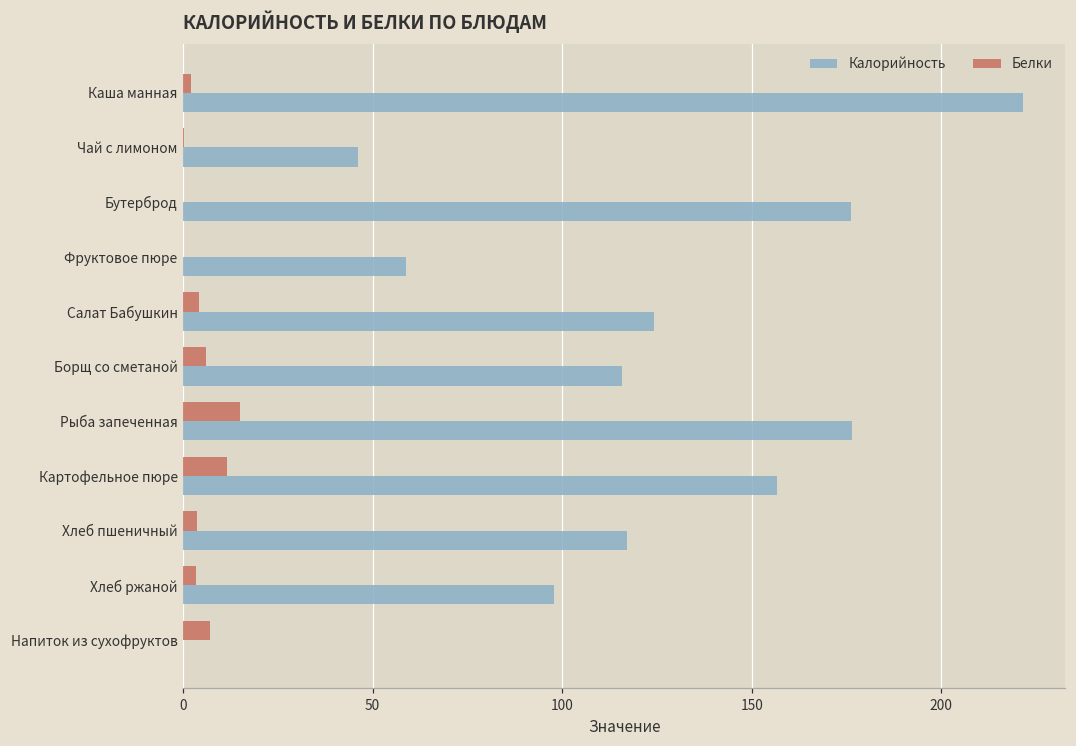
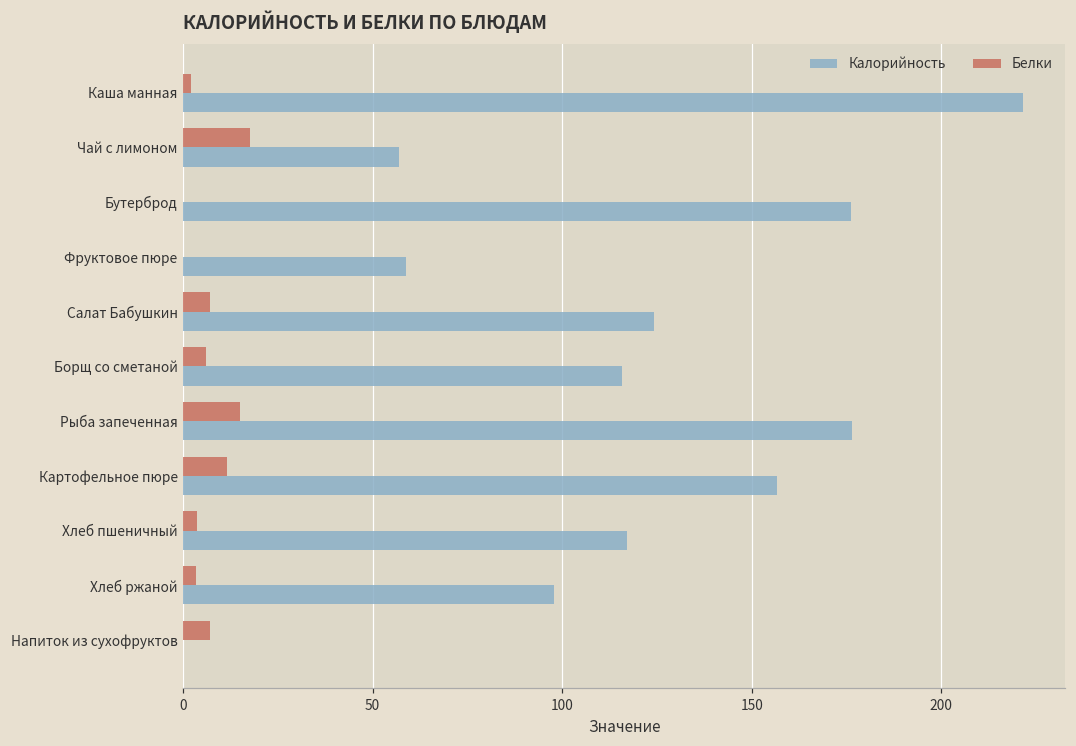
Белки, Чай с лимоном: 0 -> 18
Калорийность, Чай с лимоном: 46 -> 57
Белки, Салат Бабушкин: 4 -> 7
